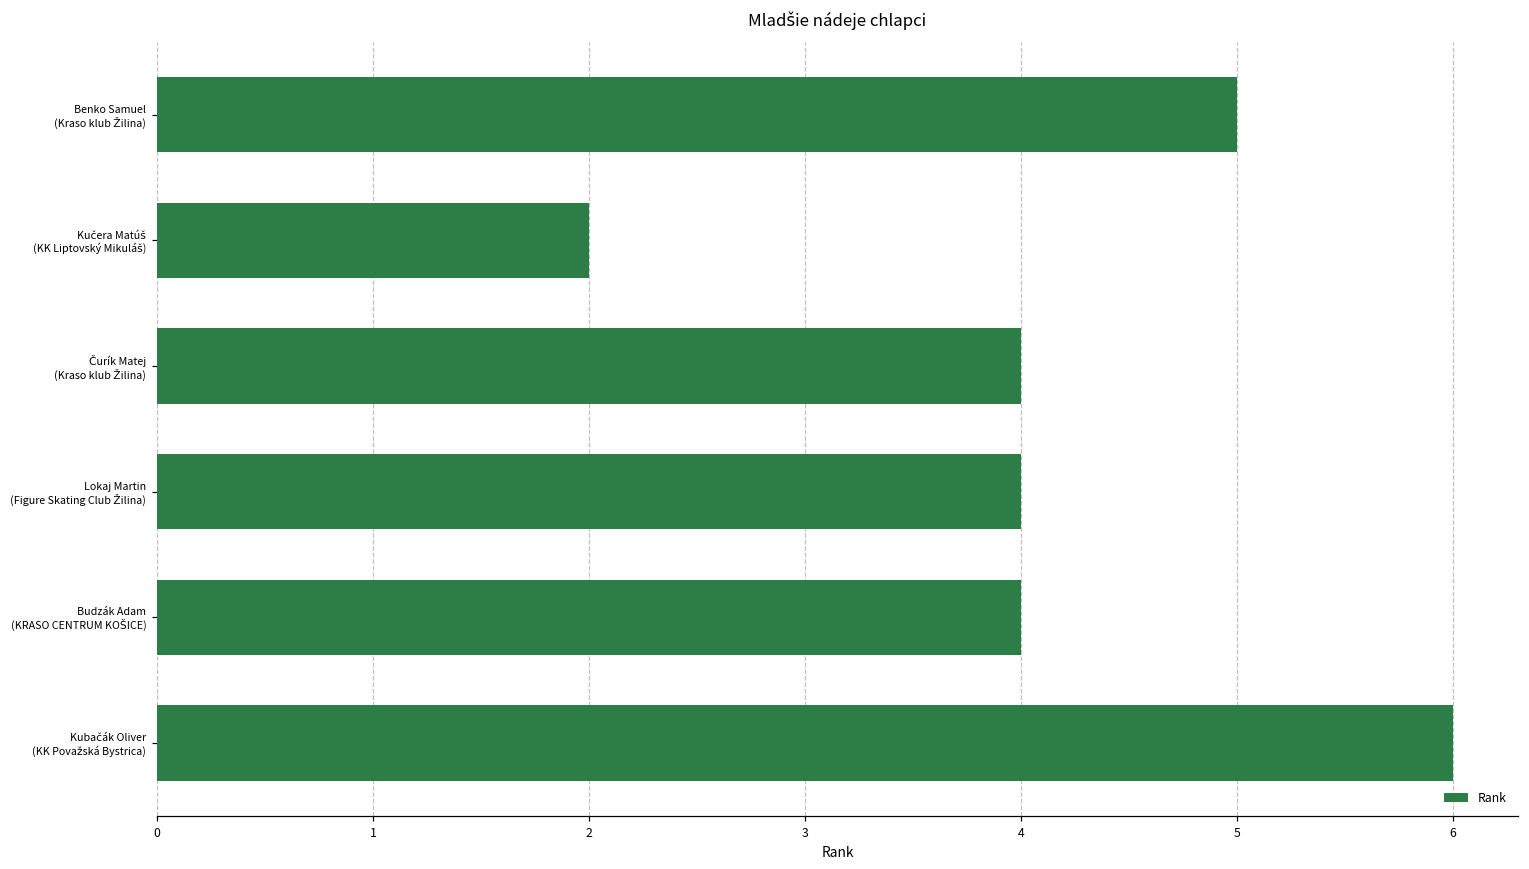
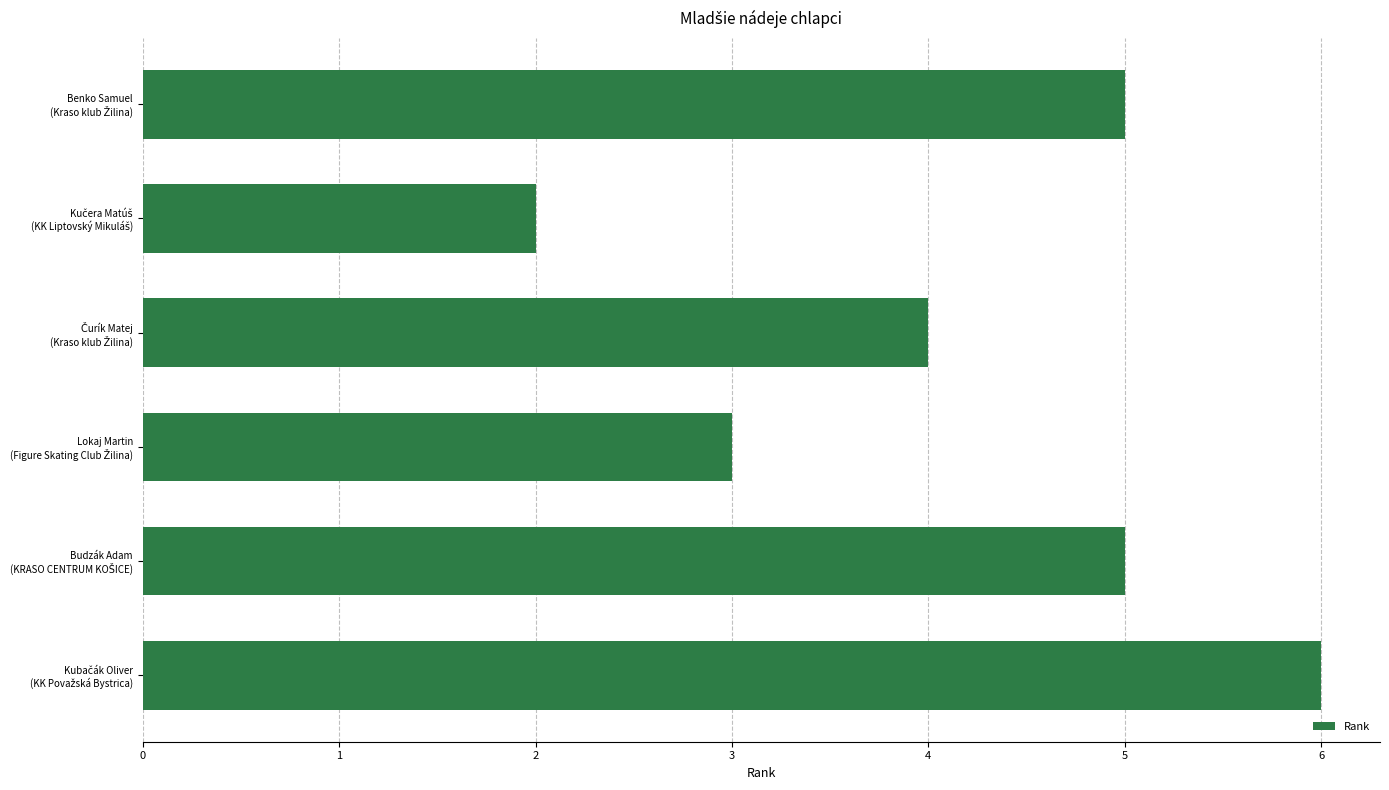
Lokaj Martin (Figure Skating Club Žilina): 4 -> 3
Budzák Adam (KRASO CENTRUM KOŠICE): 4 -> 5
